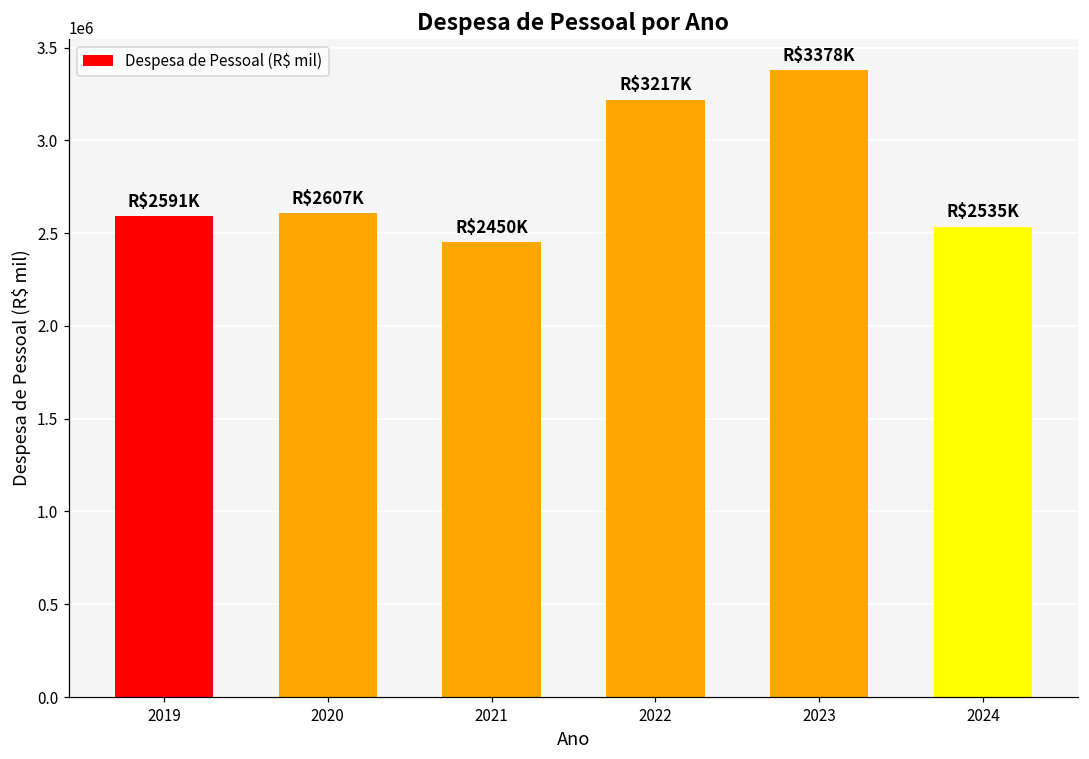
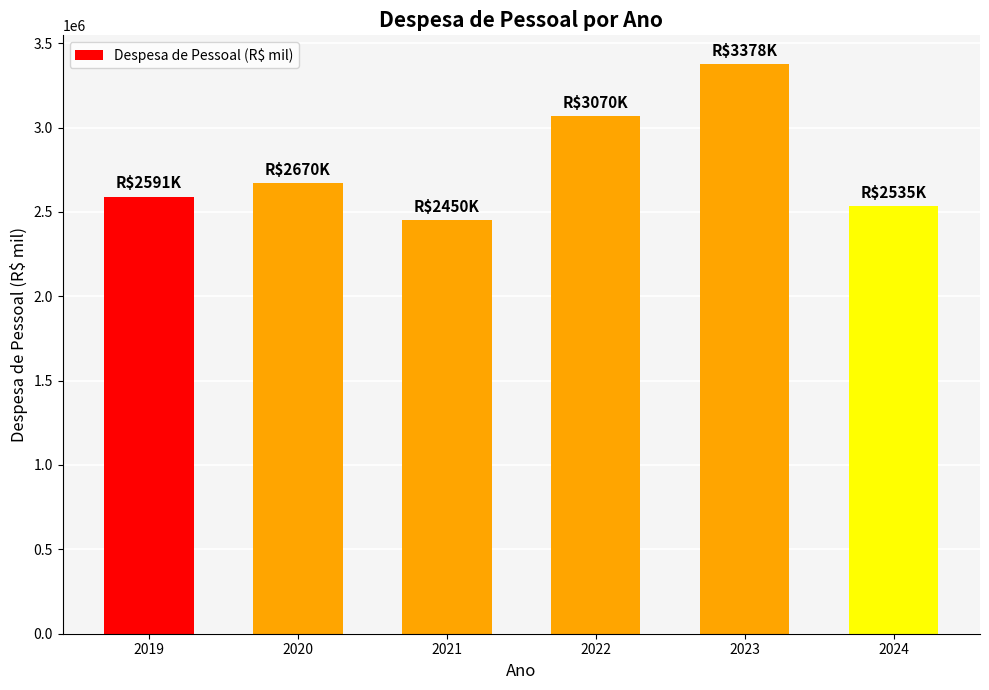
2020: $2607K -> $2670K
2022: $3217K -> $3070K
